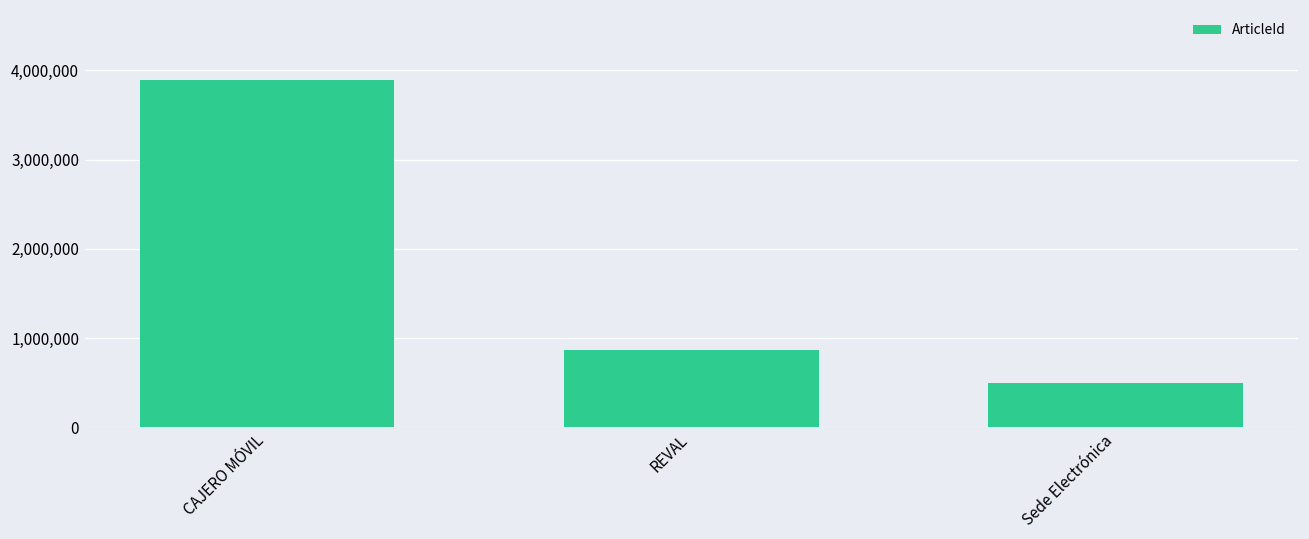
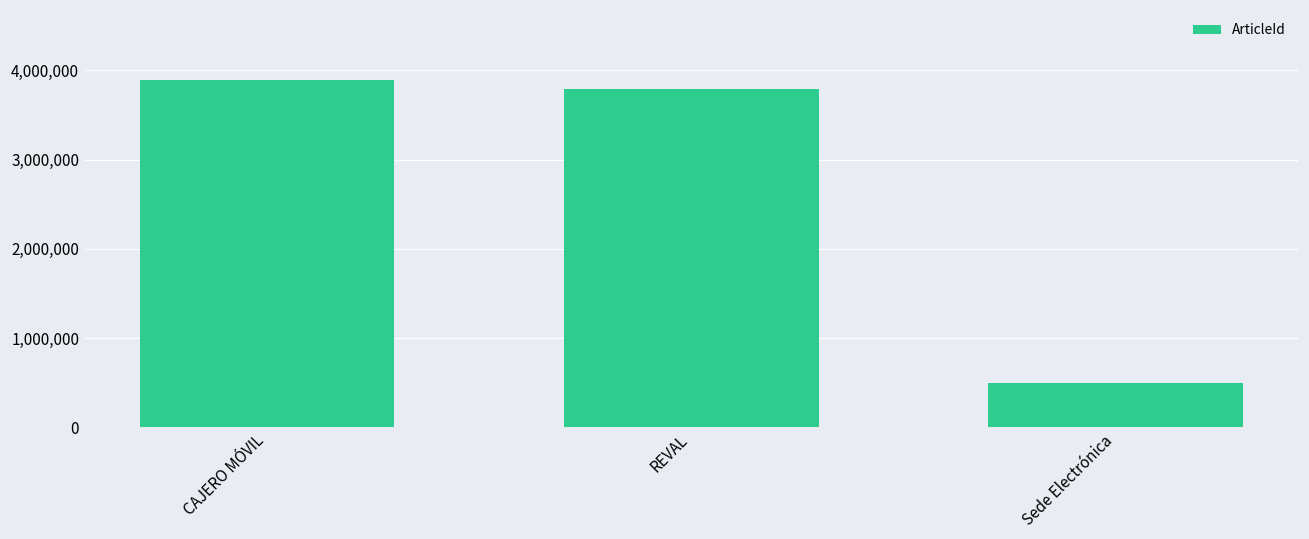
REVAL: 900,000 -> 3,800,000
